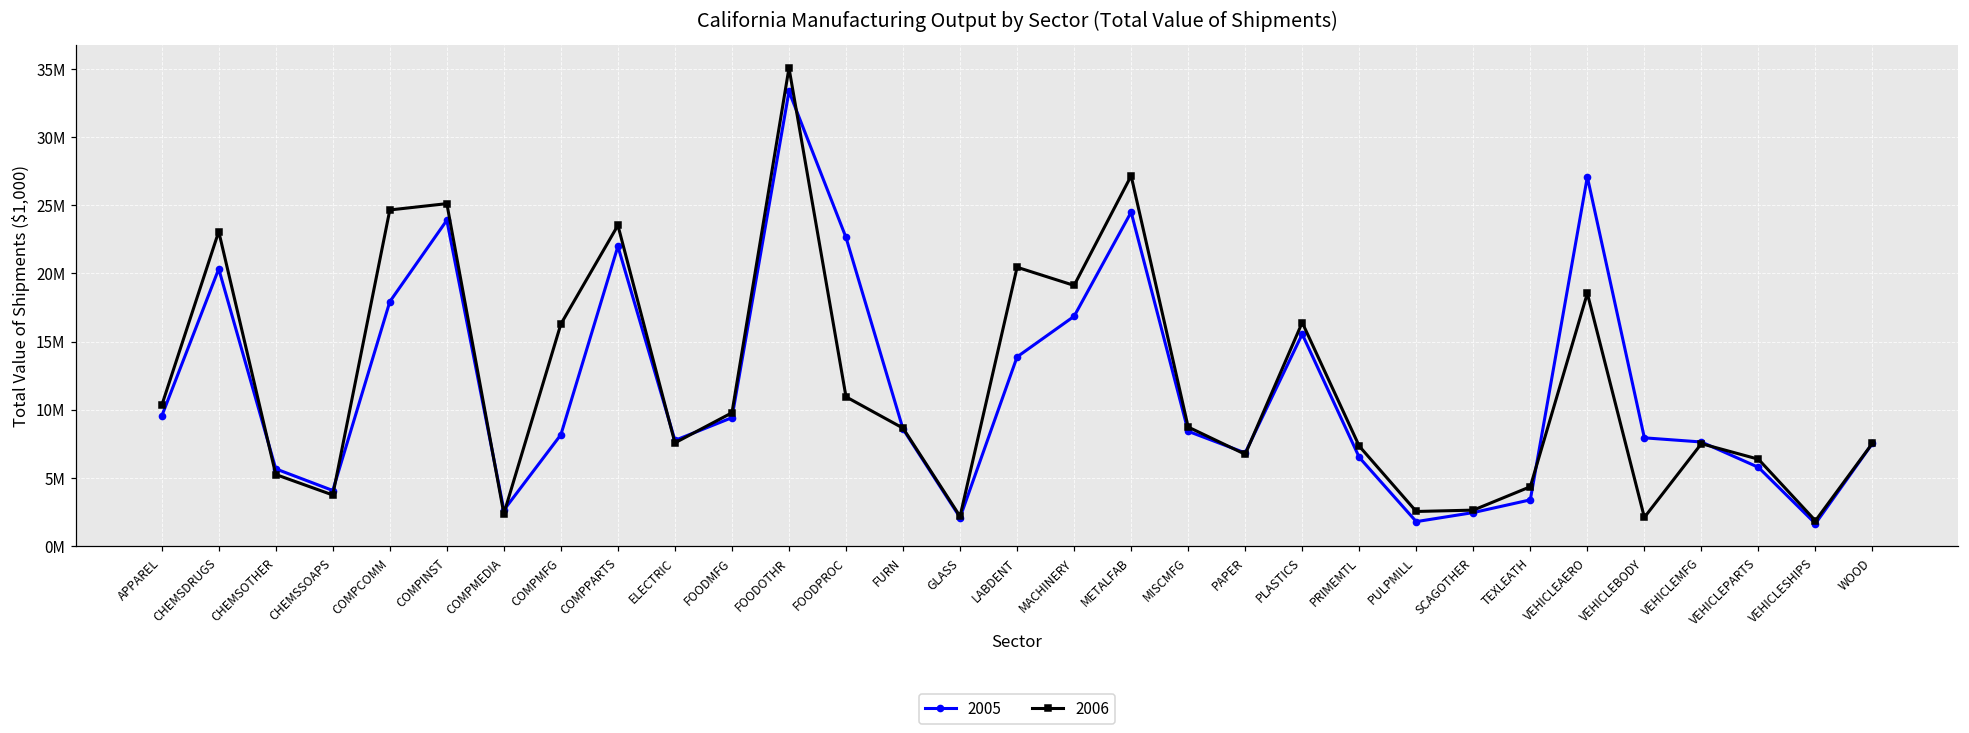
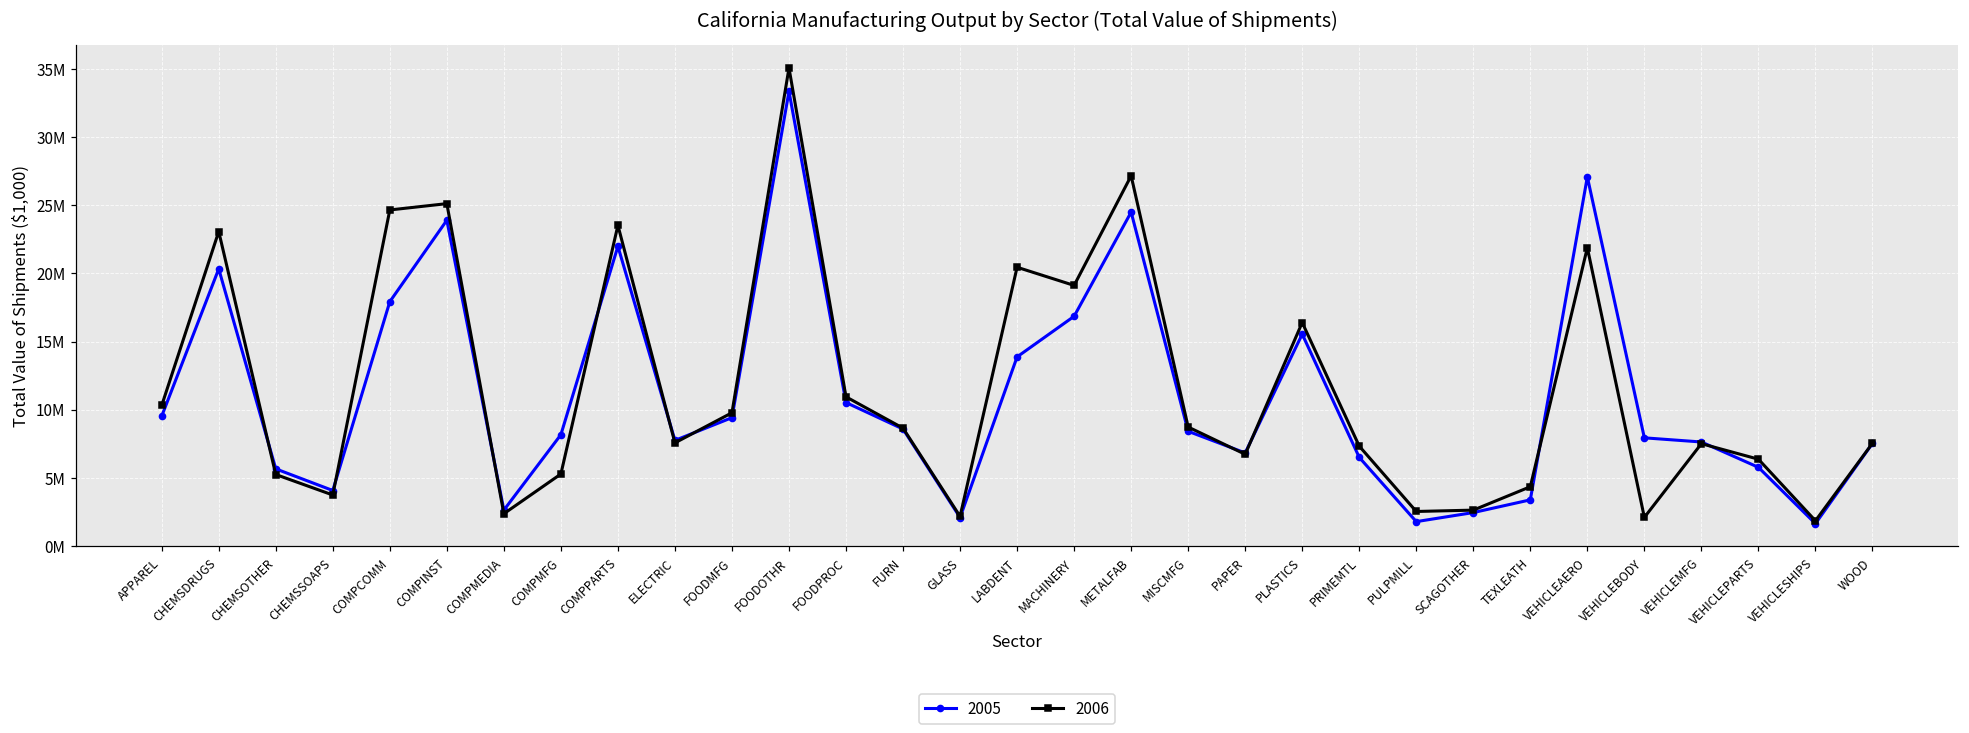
2006, COMPMFG: 16300000 -> 5300000
2005, FOODPROC: 22600000 -> 10500000
2006, VEHICLEAERO: 18500000 -> 21900000
